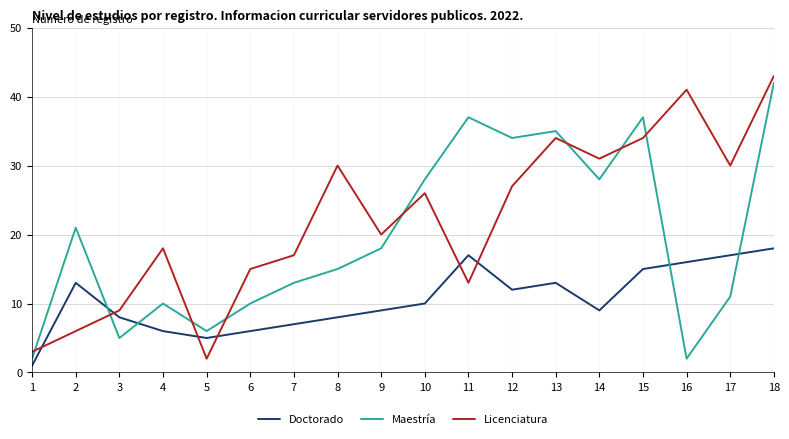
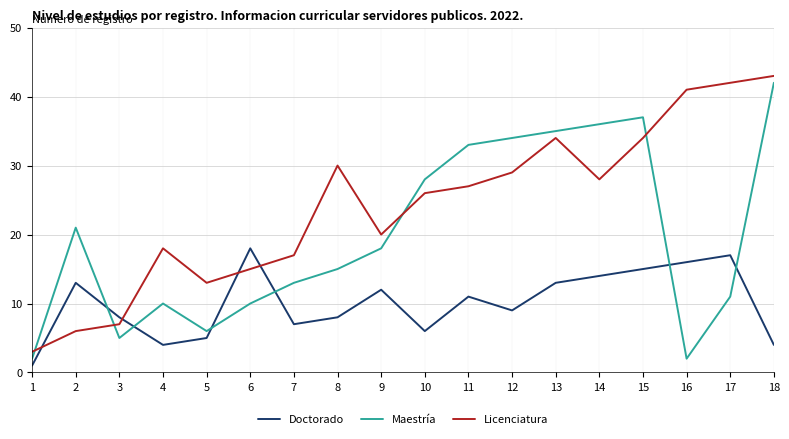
Licenciatura, 3: 9 -> 7
Doctorado, 4: 6 -> 4
Licenciatura, 5: 2 -> 13
Doctorado, 6: 6 -> 18
Doctorado, 9: 9 -> 12
Doctorado, 10: 10 -> 6
Doctorado, 11: 17 -> 11
Maestría, 11: 37 -> 33
Licenciatura, 11: 13 -> 27
Doctorado, 12: 12 -> 9
Licenciatura, 12: 27 -> 29
Doctorado, 14: 9 -> 14
Maestría, 14: 28 -> 36
Licenciatura, 14: 31 -> 28
Licenciatura, 17: 30 -> 42
Doctorado, 18: 18 -> 4
